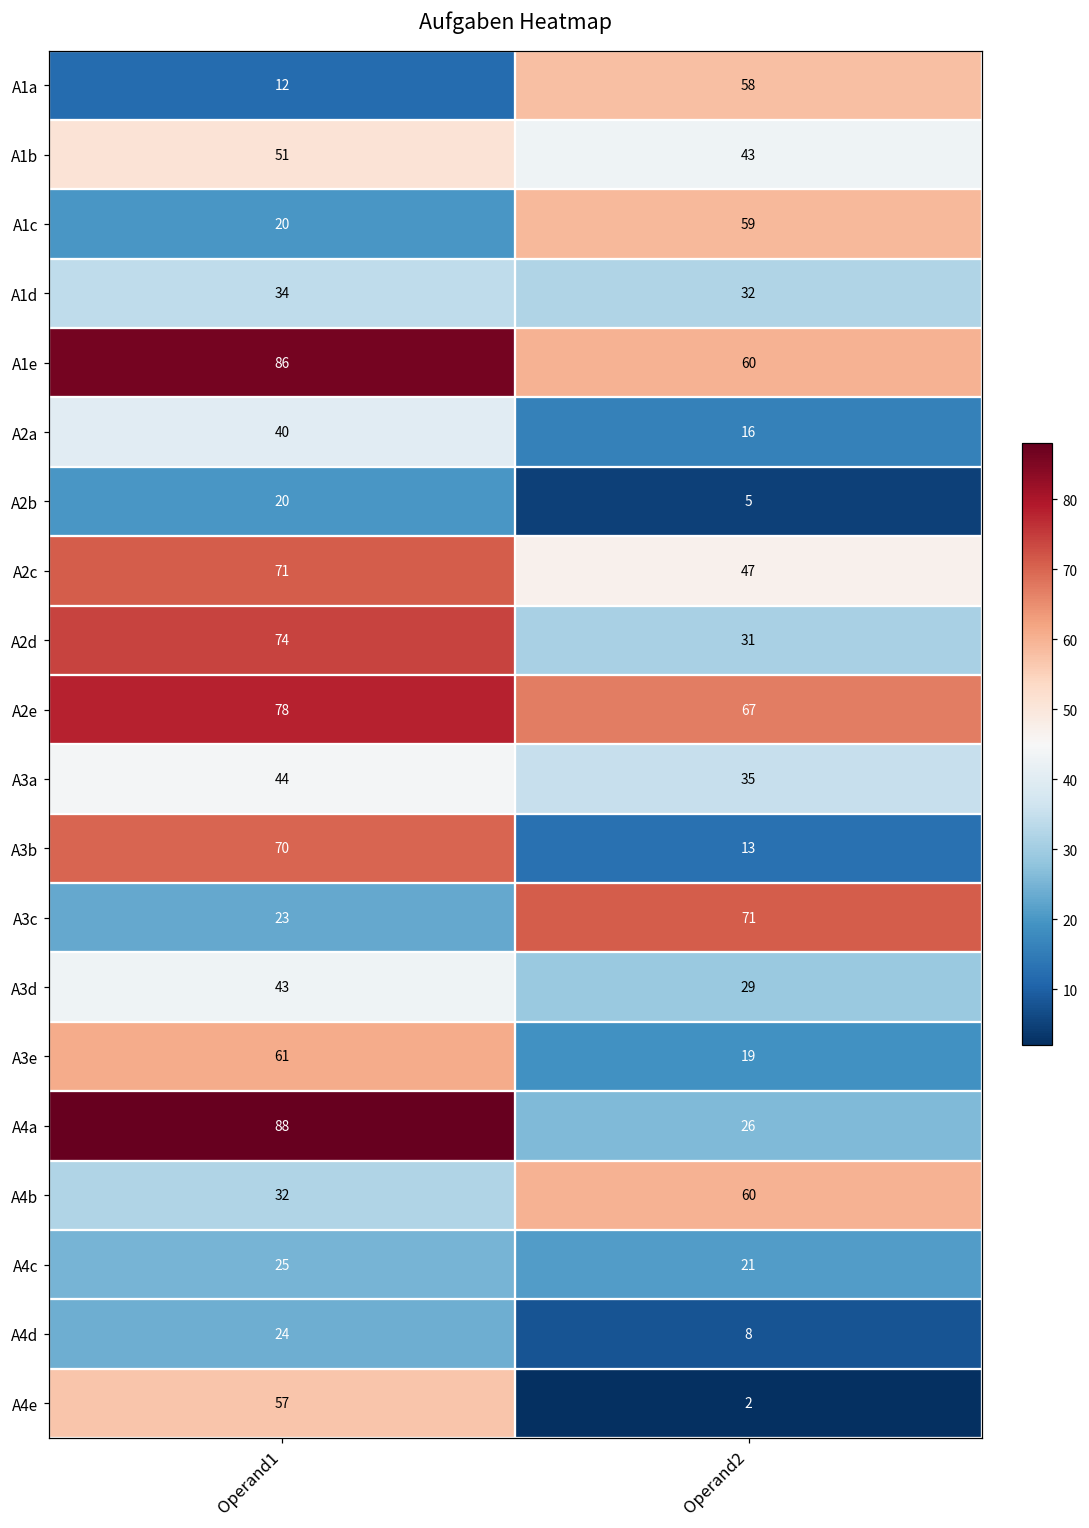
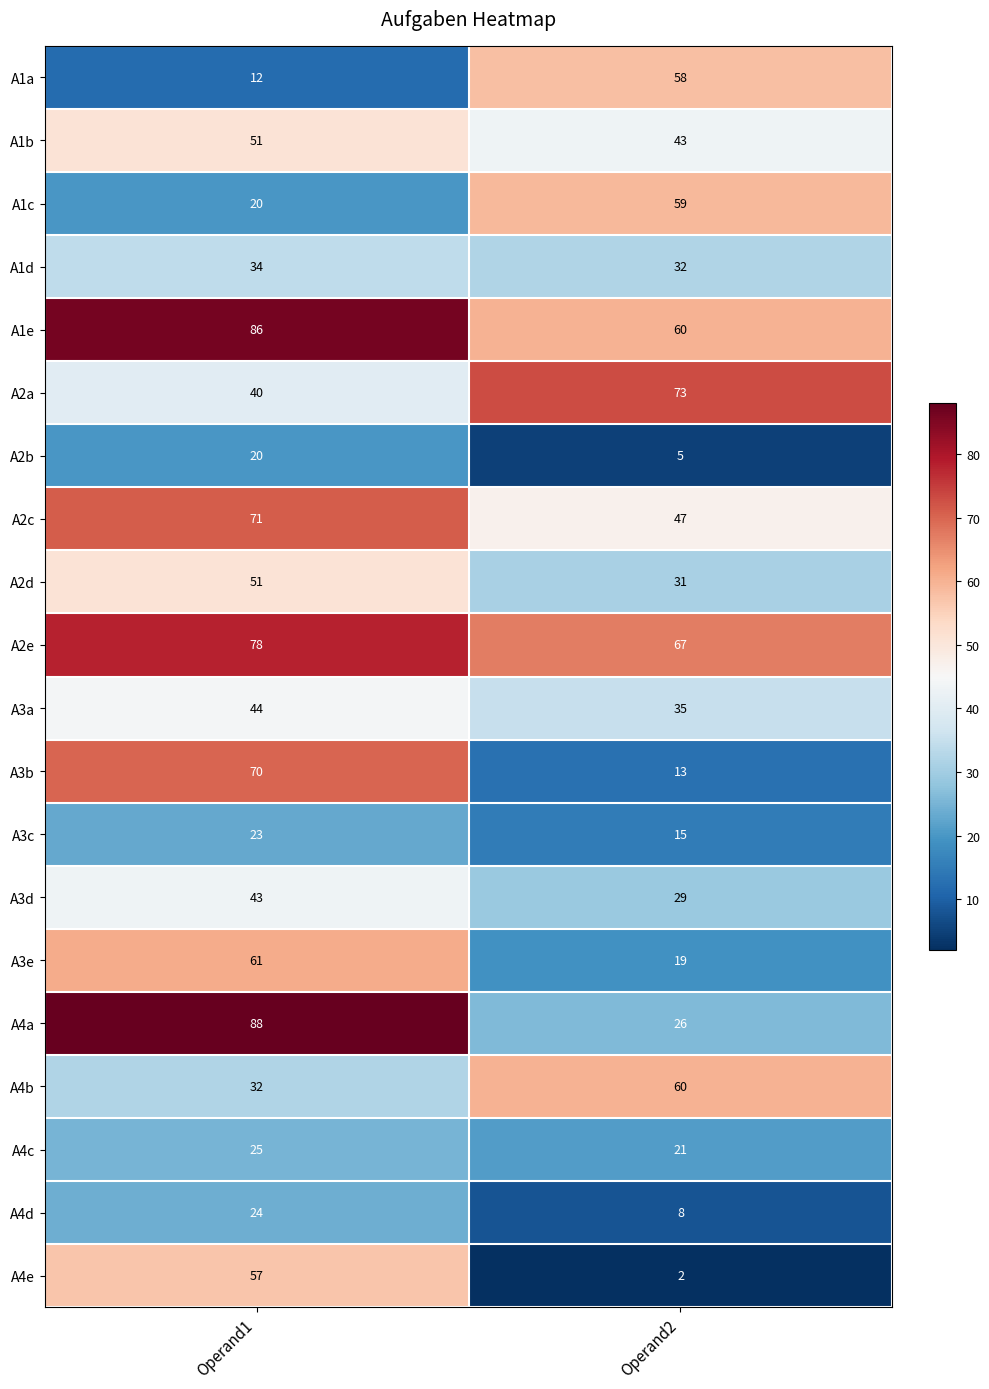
A2a, Operand2: 16 -> 73
A2d, Operand1: 74 -> 51
A3c, Operand2: 71 -> 15
